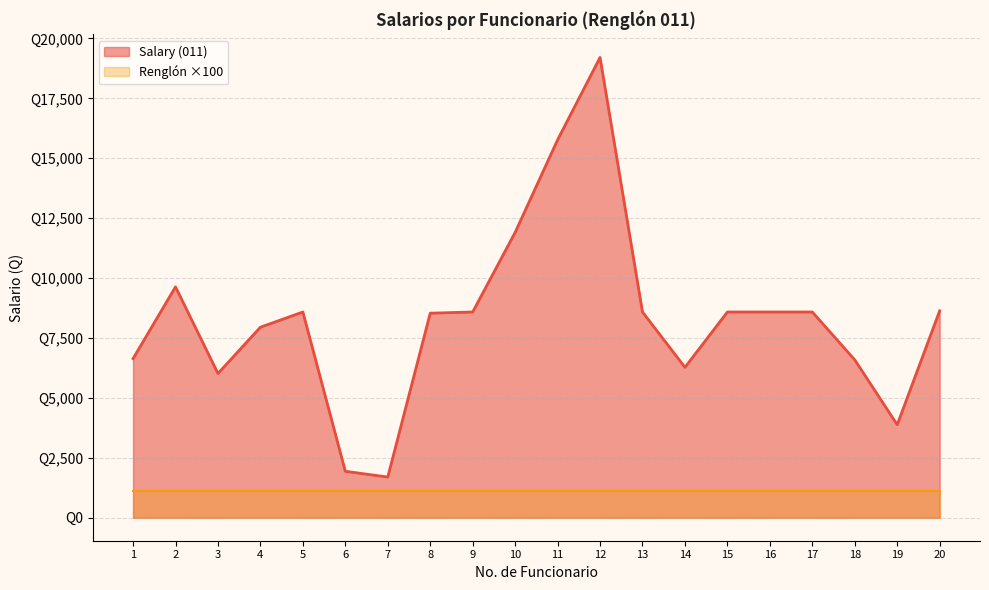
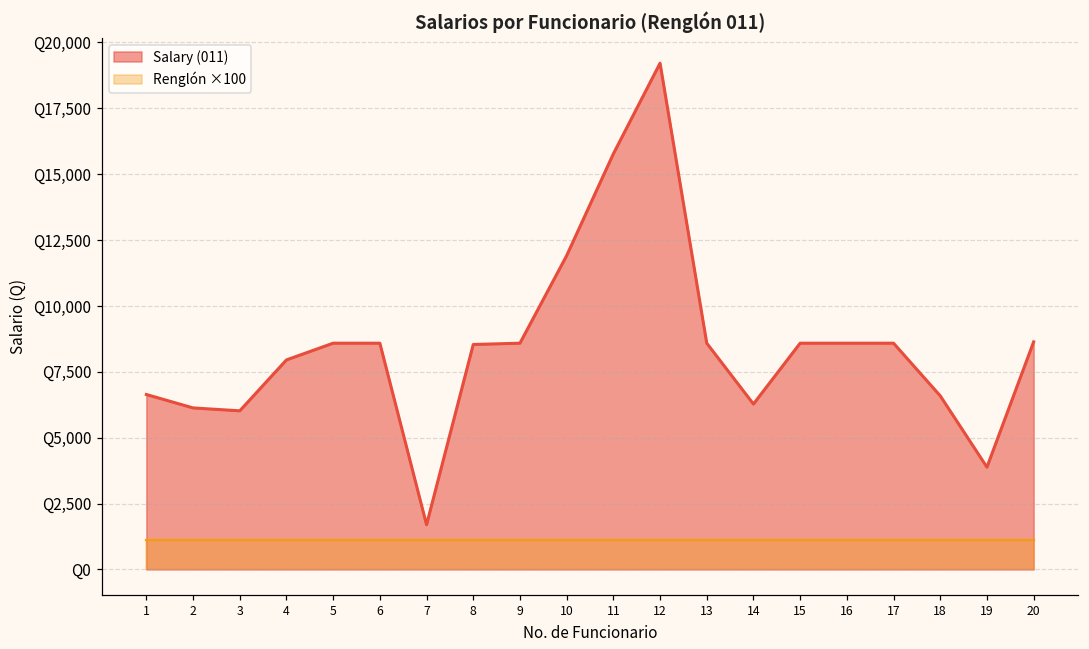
Salary (011), 2: Q9,600 -> Q6,100
Salary (011), 6: Q1,900 -> Q8,600
